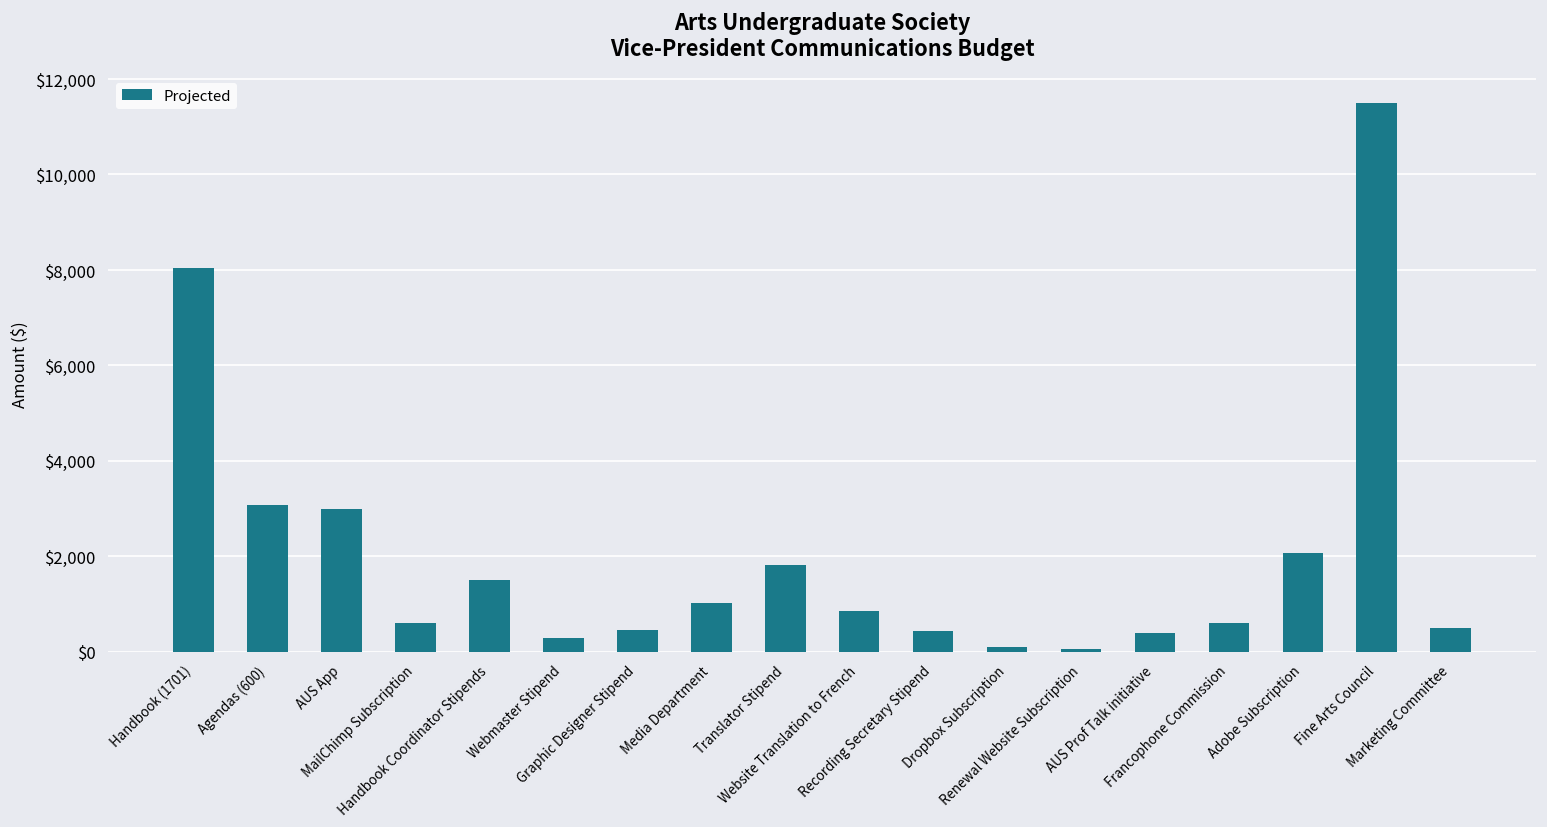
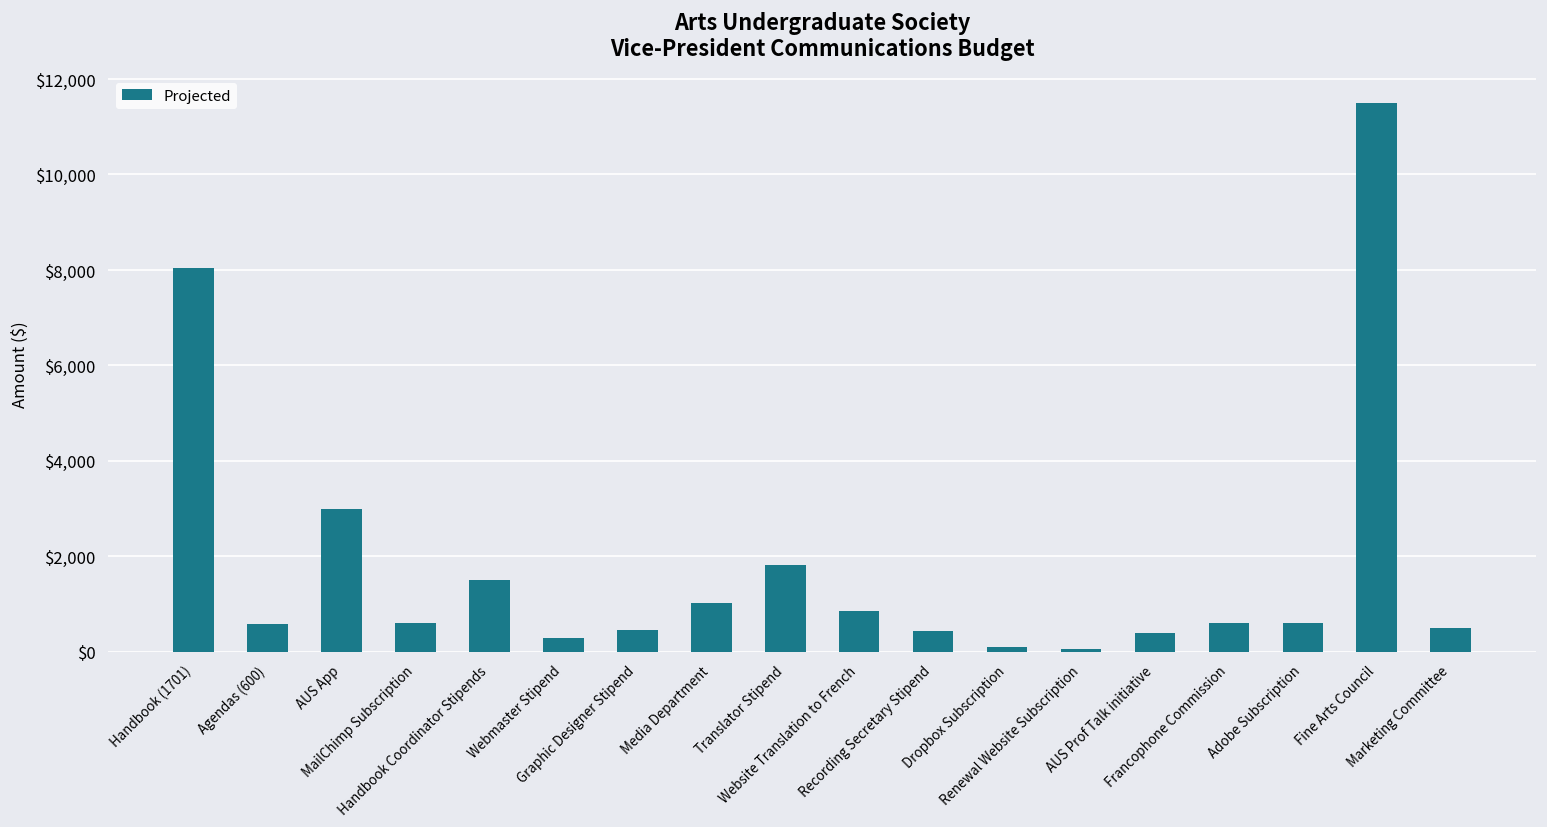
Agendas (600): $3,100 -> $600
Adobe Subscription: $2,100 -> $600
